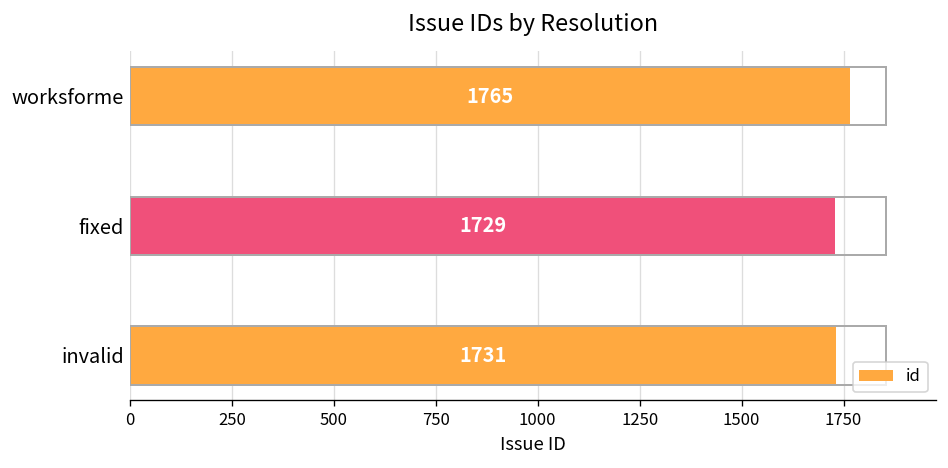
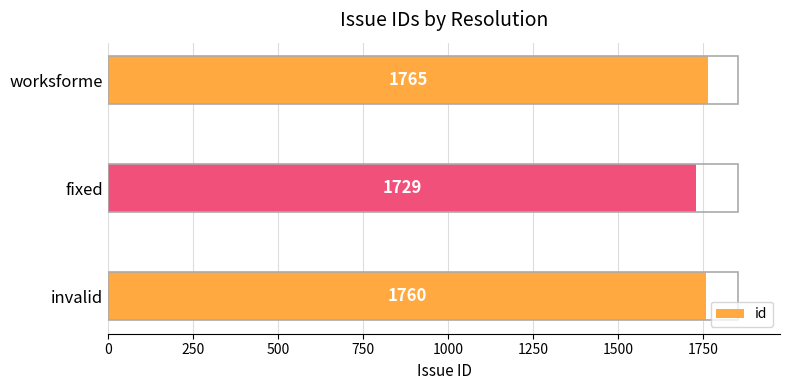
invalid: 1731 -> 1760
